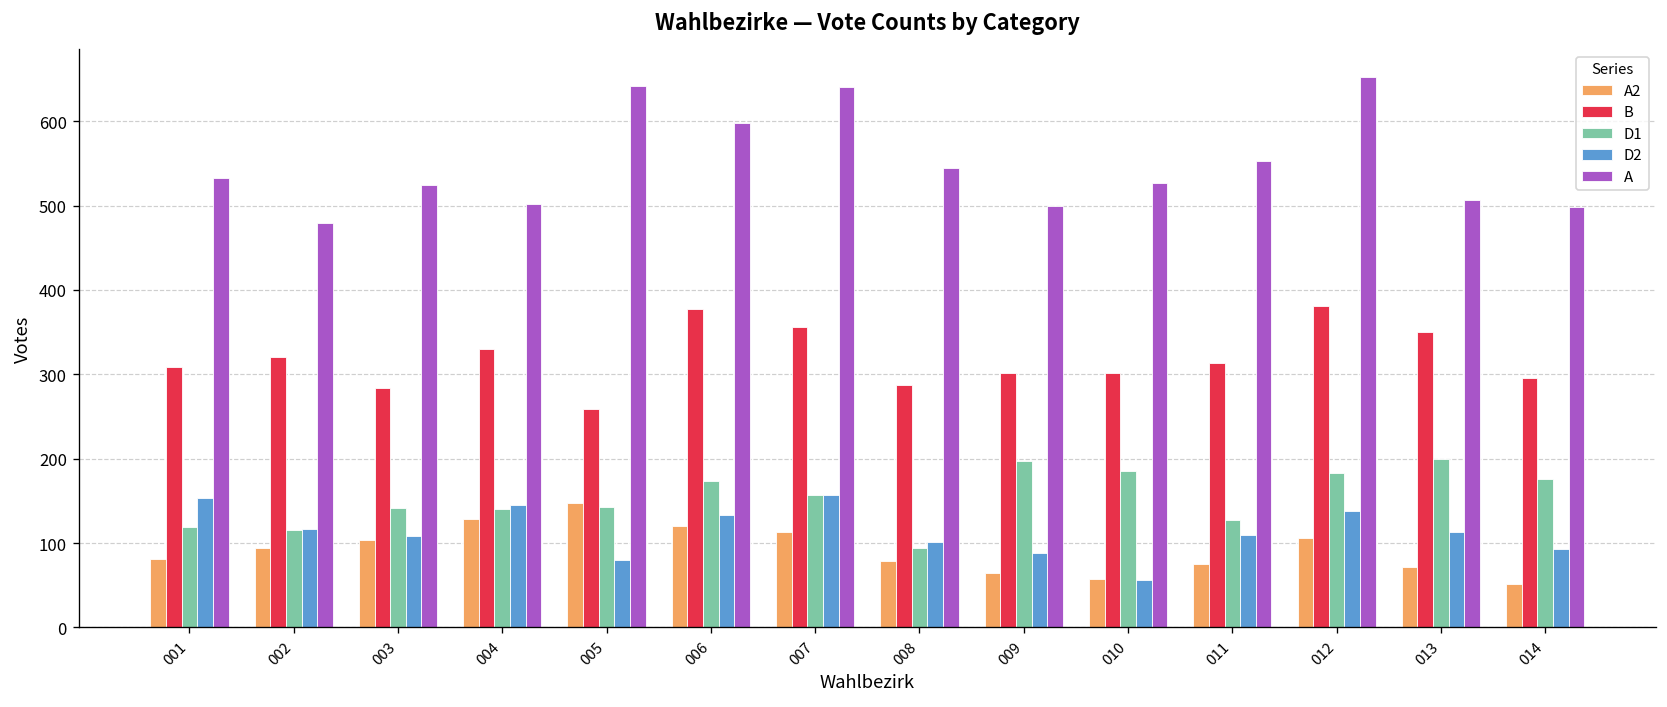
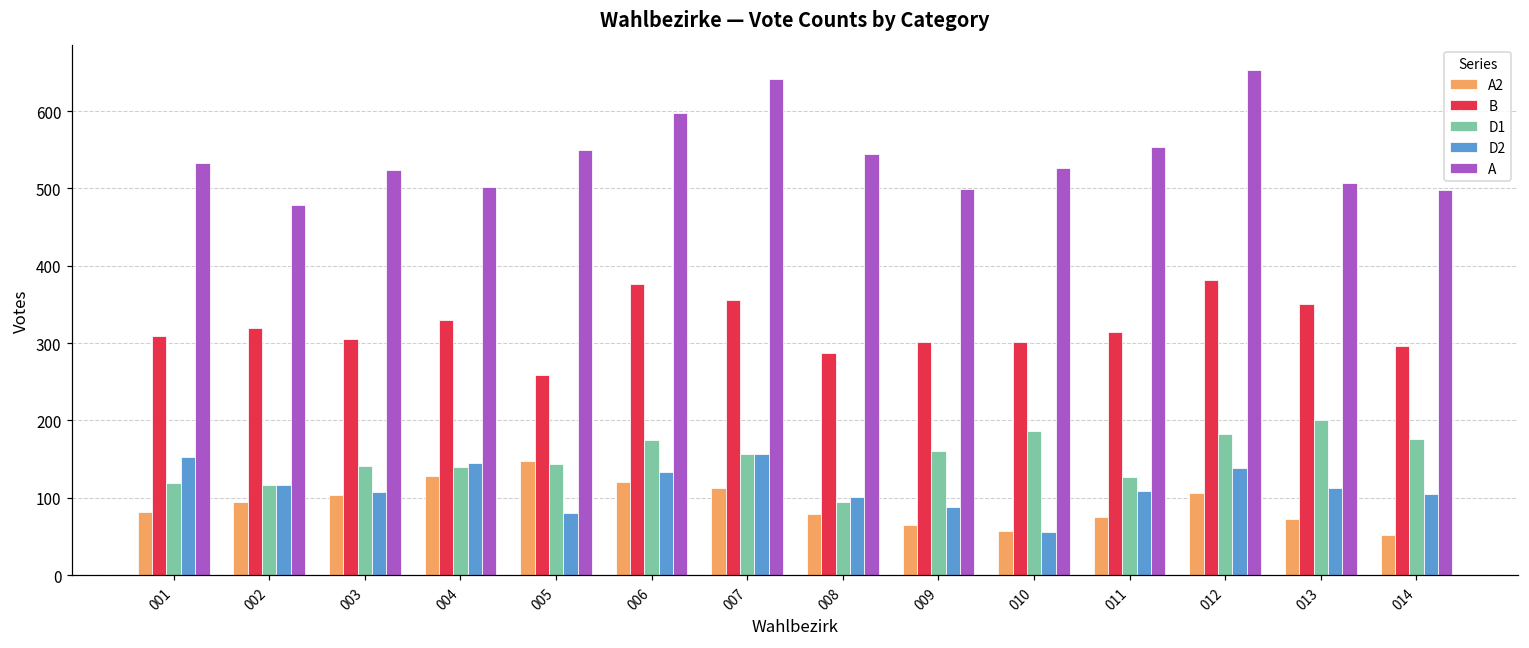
B, 003: 280 -> 310
A, 005: 640 -> 550
D1, 009: 200 -> 160
D2, 014: 90 -> 110
